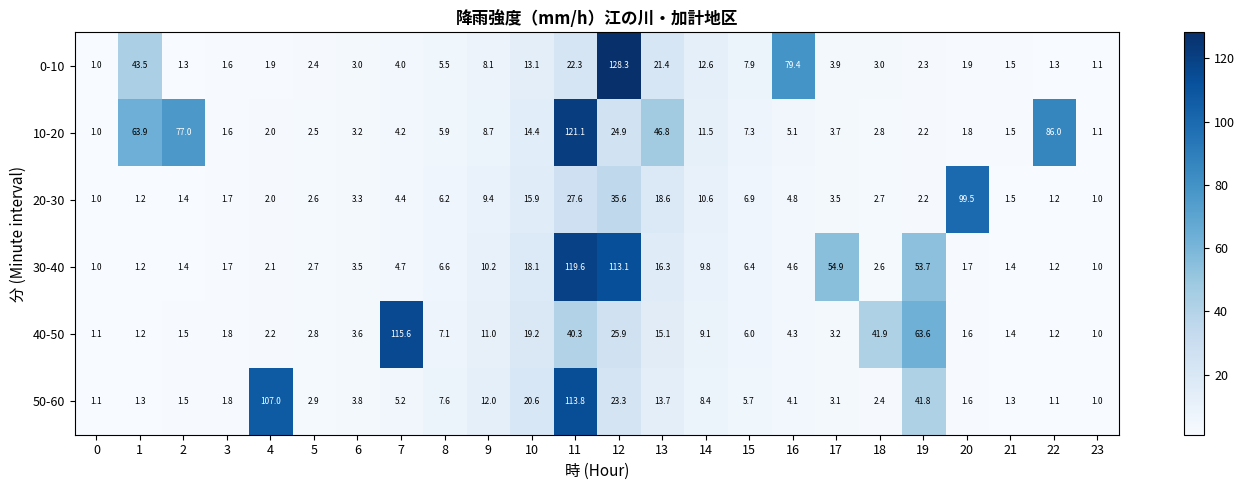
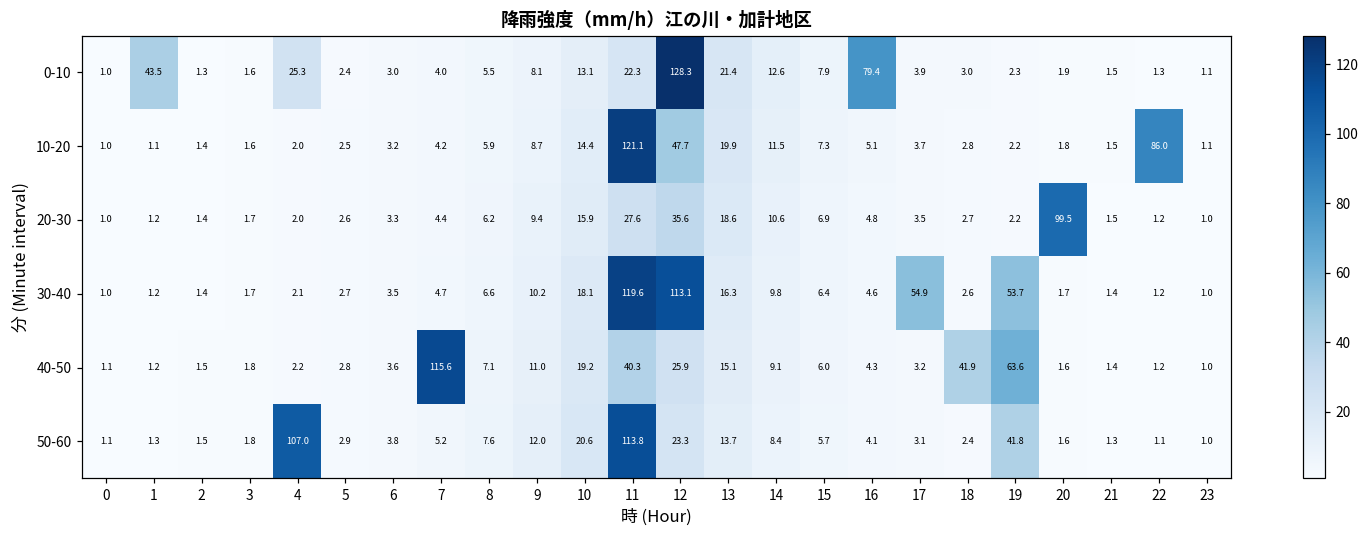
0-10, 4: 1.9 -> 25.3
10-20, 1: 63.9 -> 1.1
10-20, 2: 77.0 -> 1.4
10-20, 12: 24.9 -> 47.7
10-20, 13: 46.8 -> 19.9
